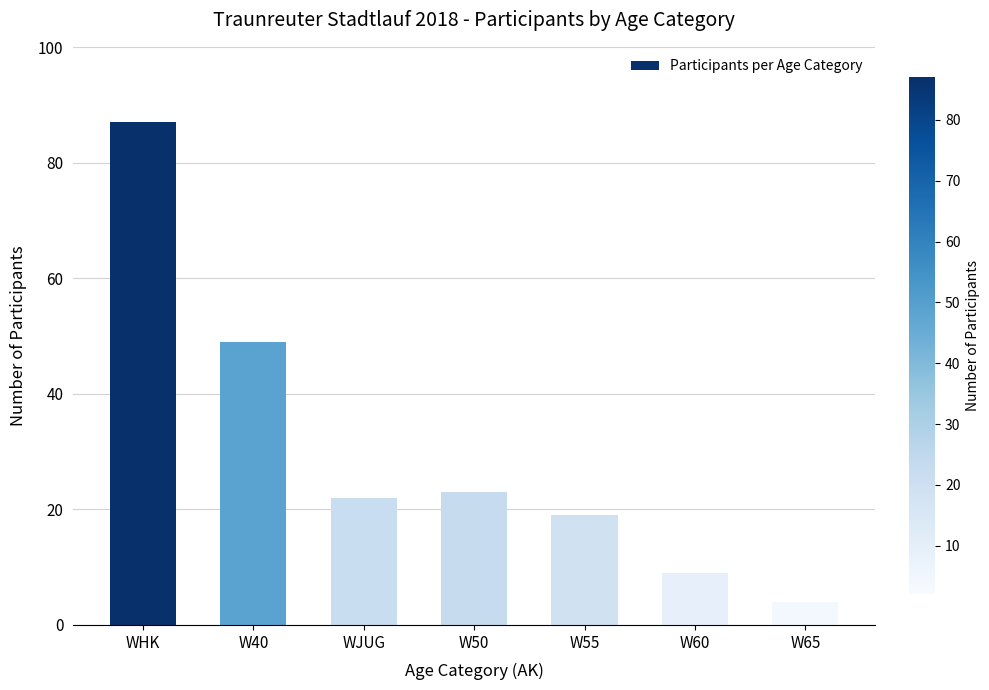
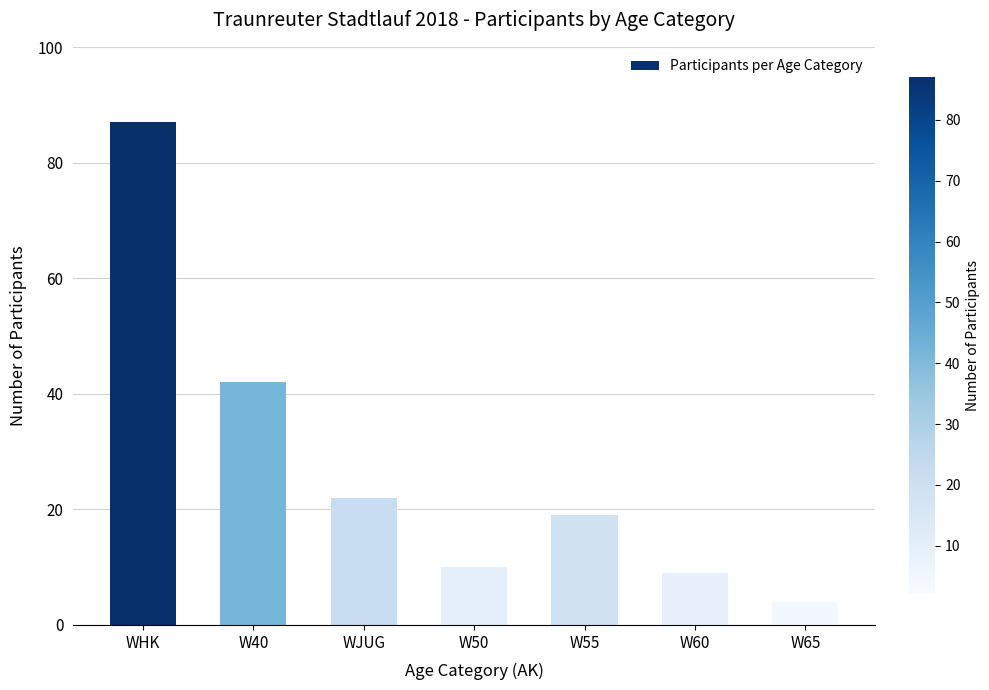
W40: 49 -> 42
W50: 23 -> 10
